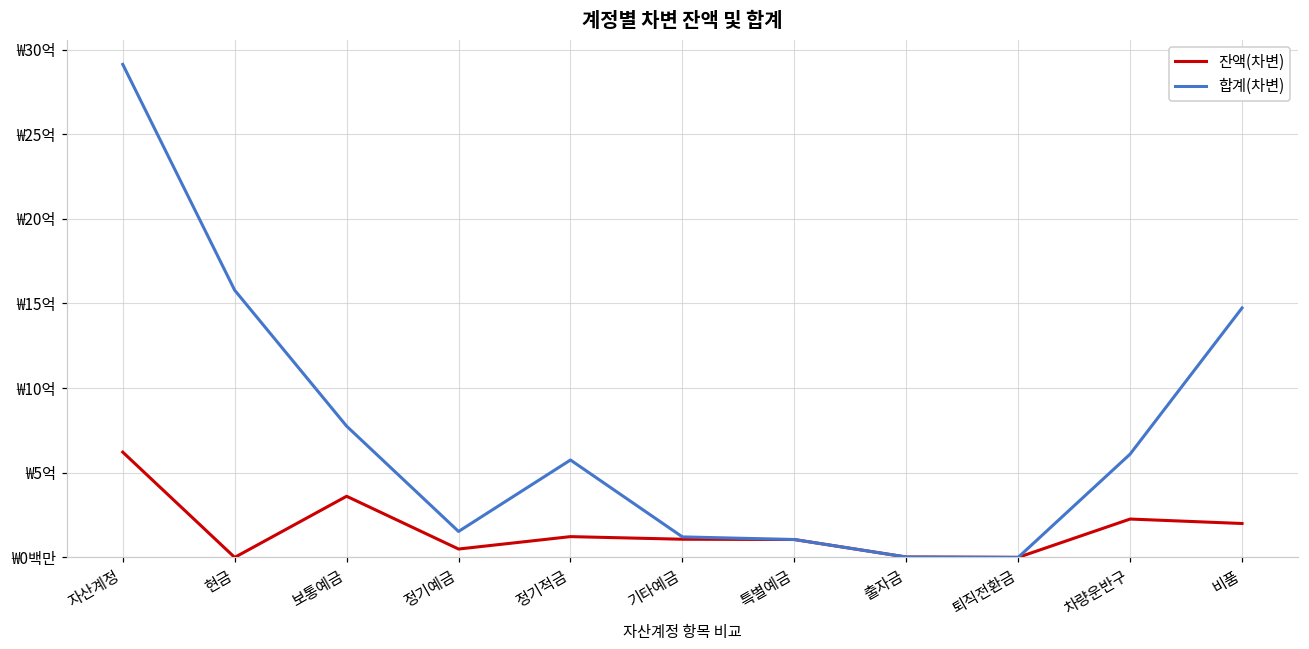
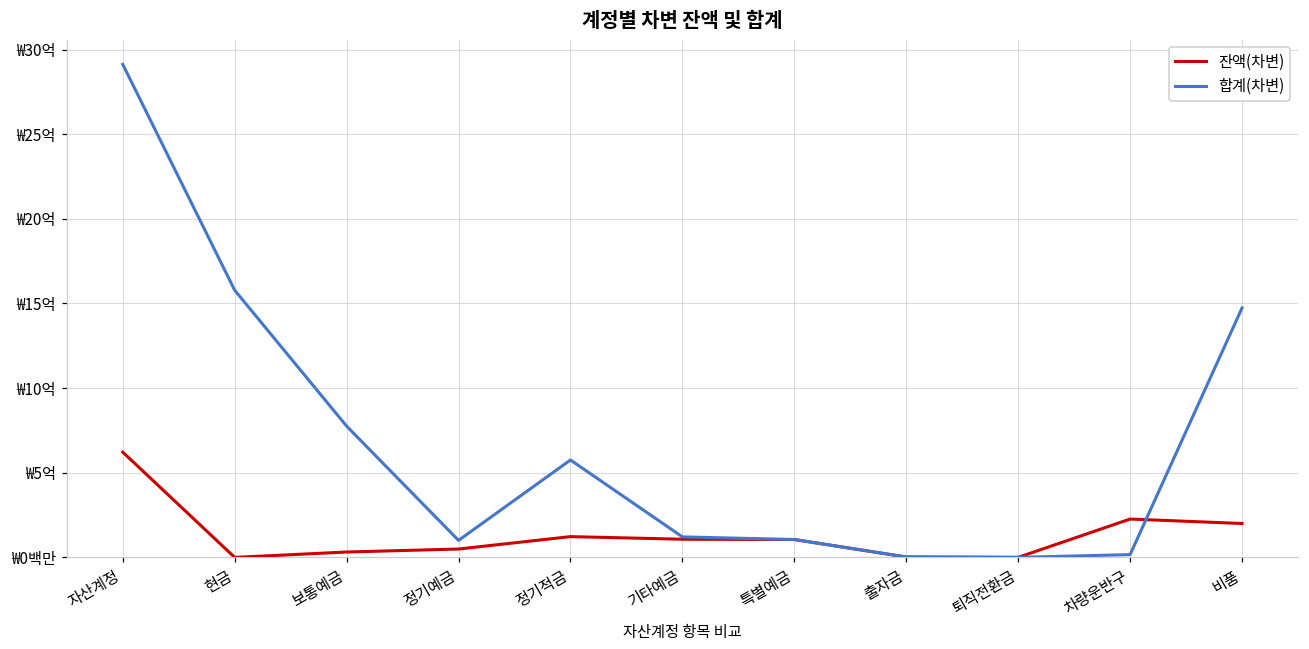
잔액(차변), 보통예금: ₩3.6억 -> ₩0.3억
합계(차변), 정기예금: ₩1.5억 -> ₩1.0억
합계(차변), 차량운반구: ₩6.1억 -> ₩0.2억
